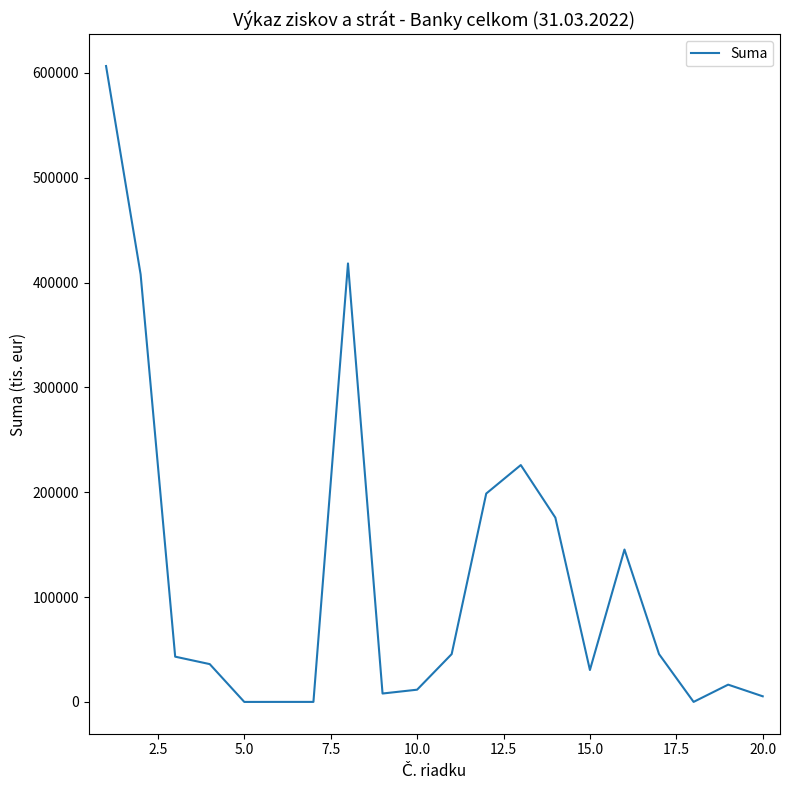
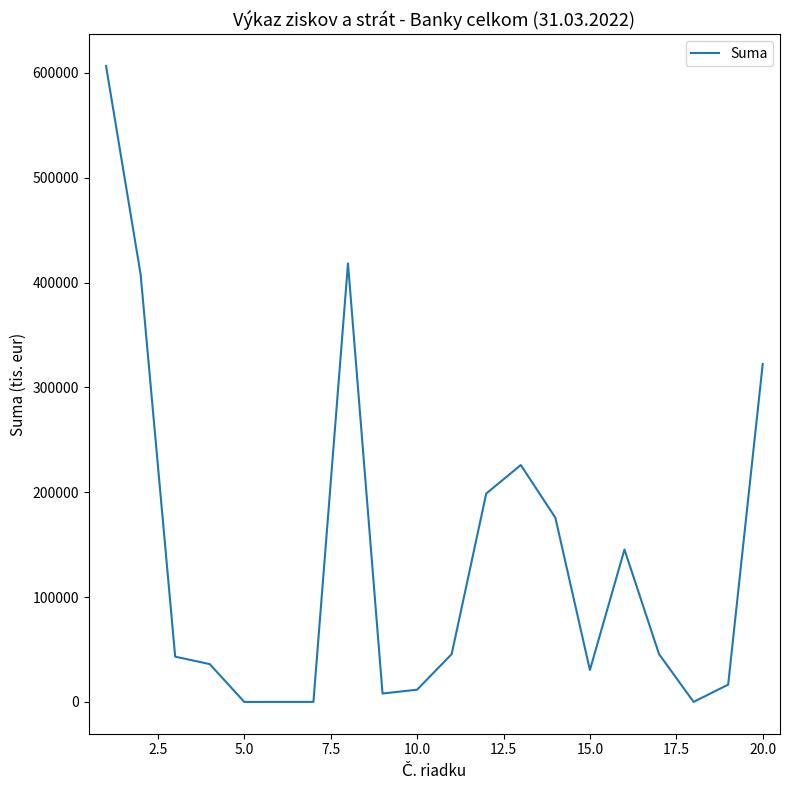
20.0: 5000 -> 322000
